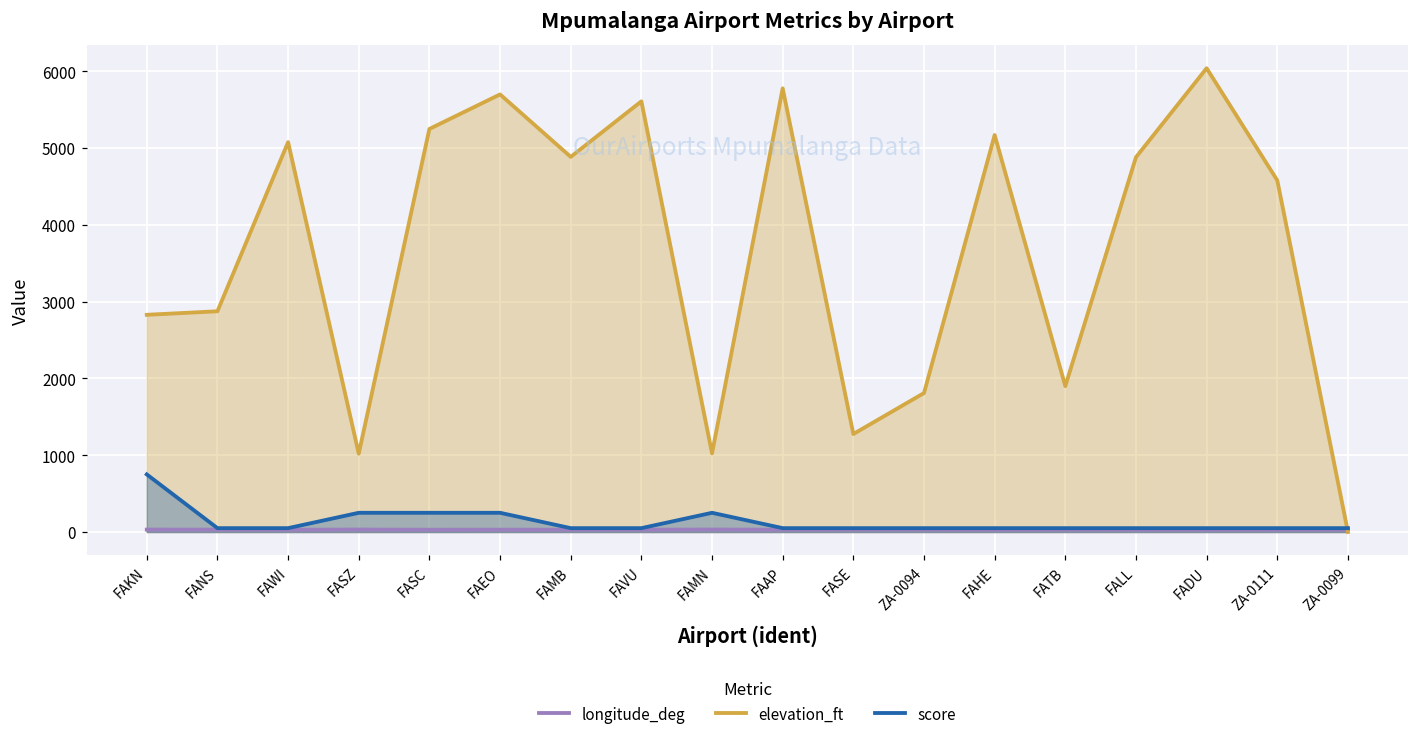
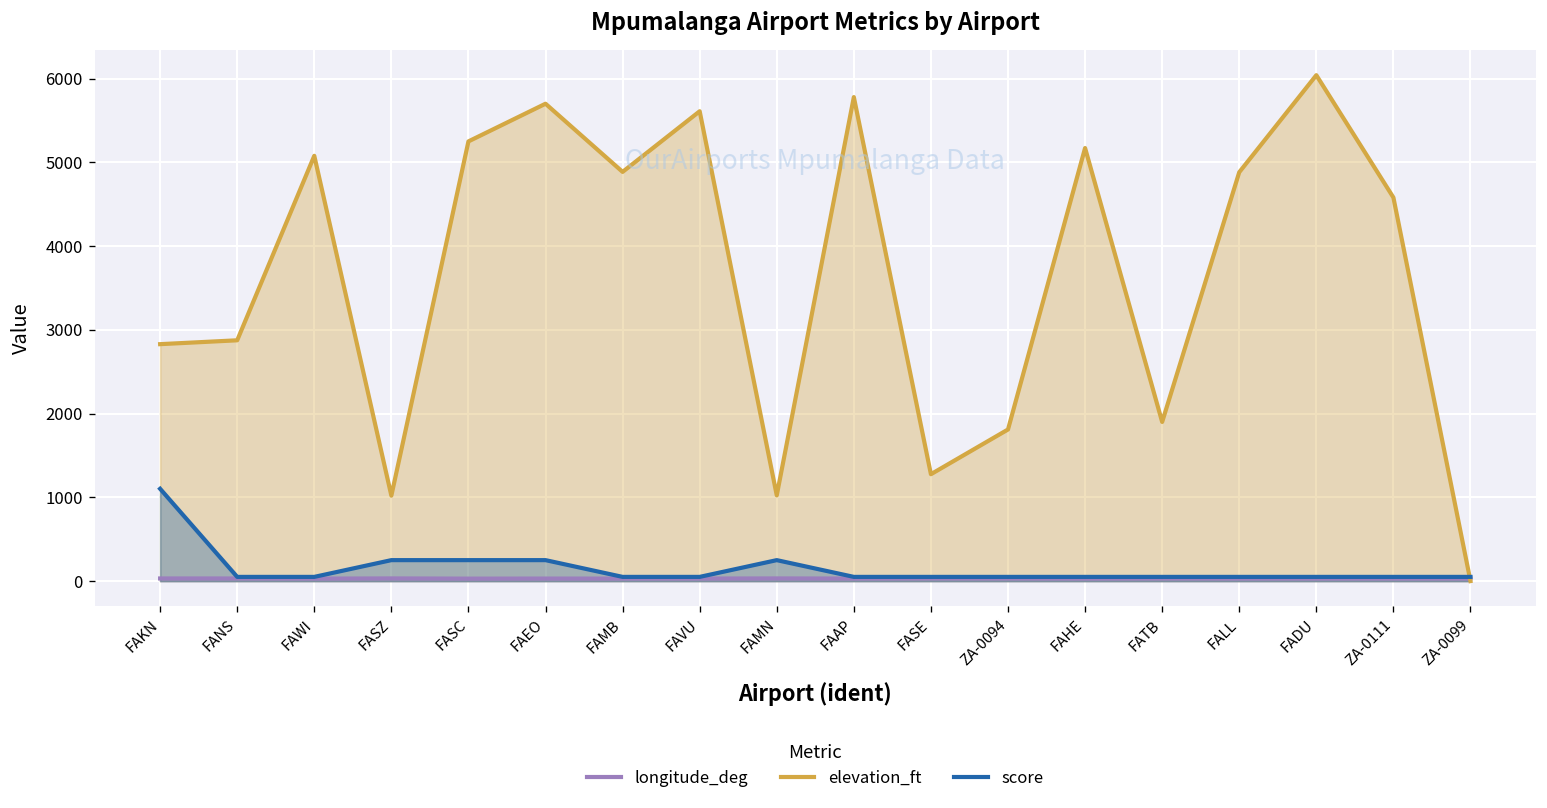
score, FAKN: 800 -> 1100
